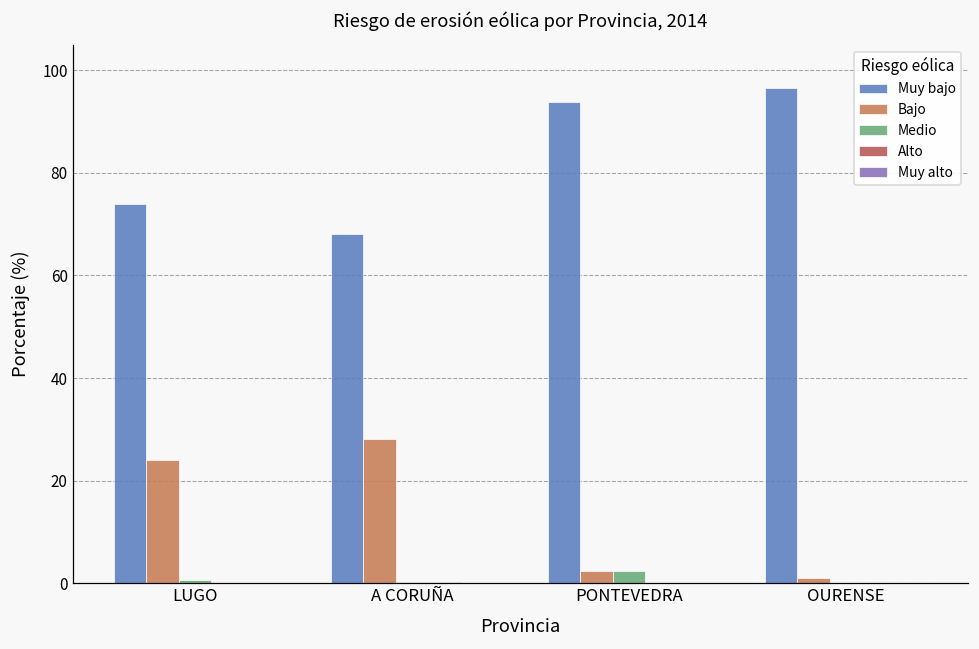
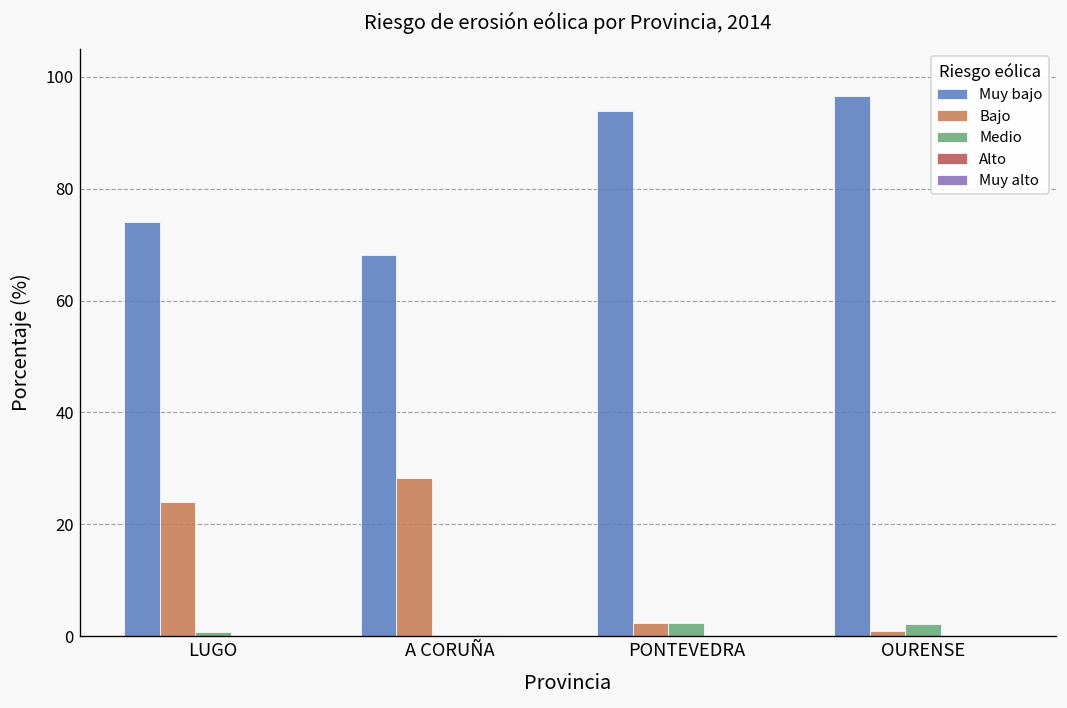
Medio, OURENSE: 0 -> 2
